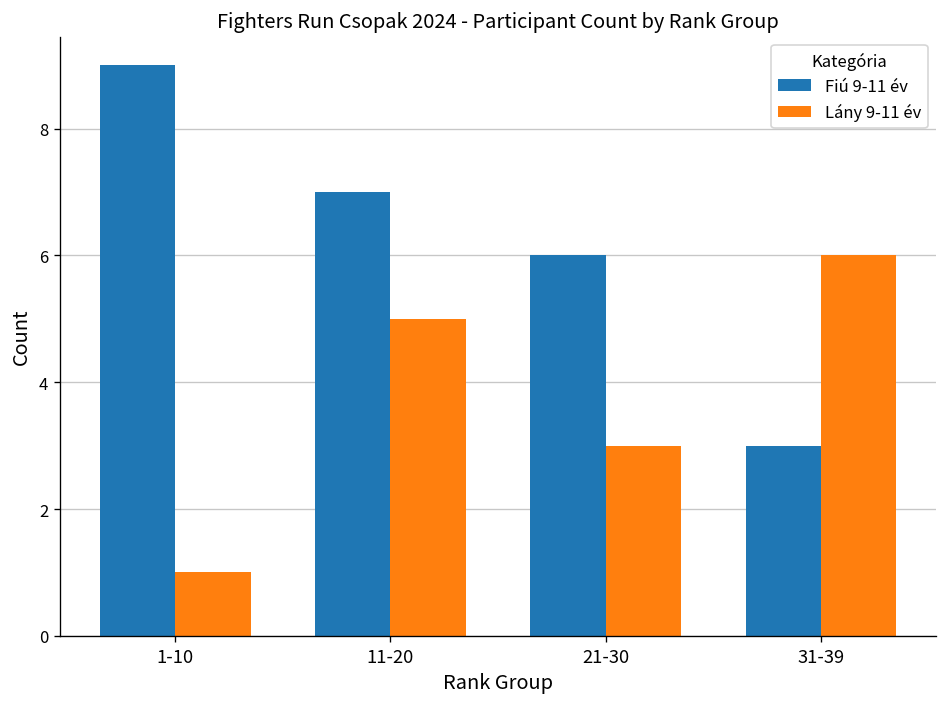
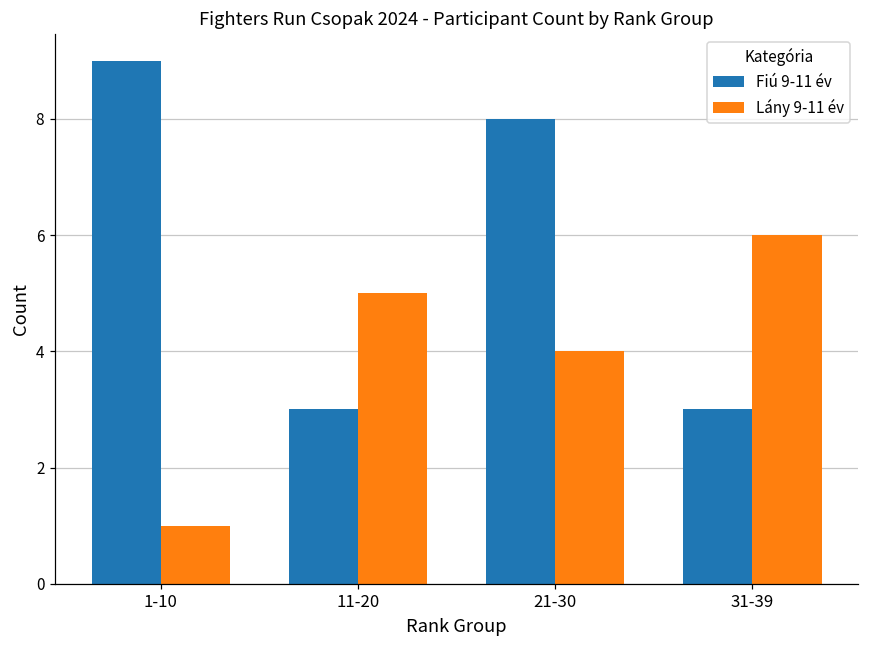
Fiú 9-11 év, 11-20: 7 -> 3
Fiú 9-11 év, 21-30: 6 -> 8
Lány 9-11 év, 21-30: 3 -> 4
